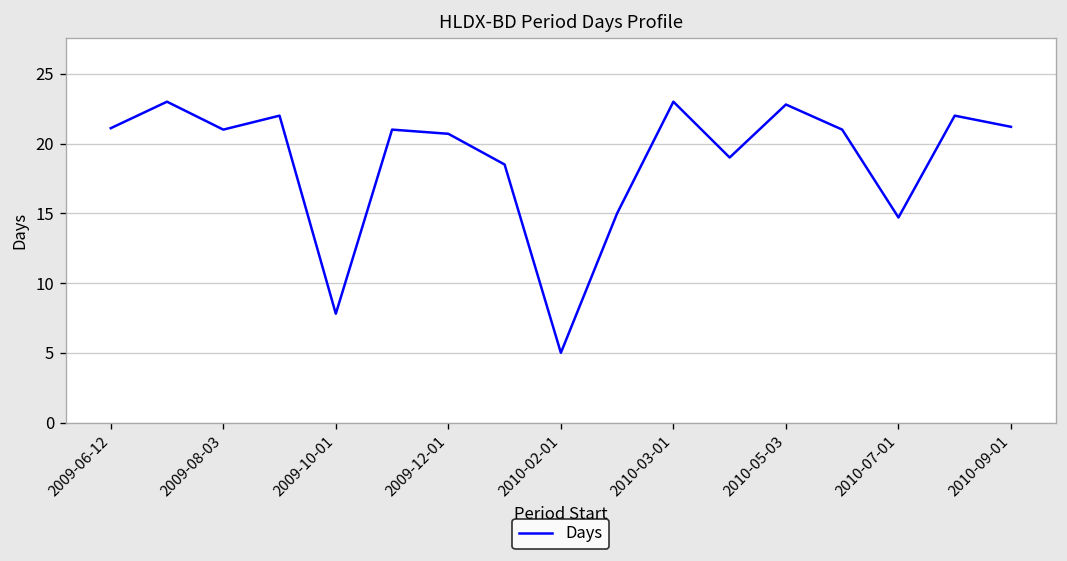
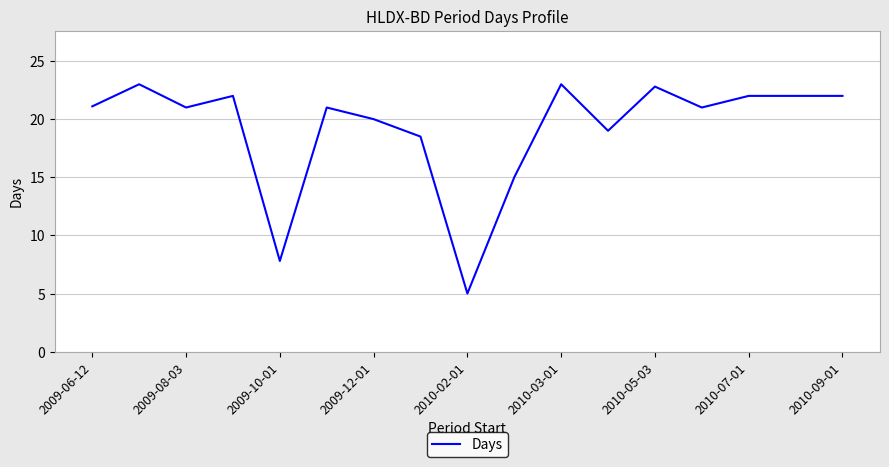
2009-12-01: 20.7 -> 20.0
2010-07-01: 14.7 -> 22.0
2010-09-01: 21.2 -> 22.0
